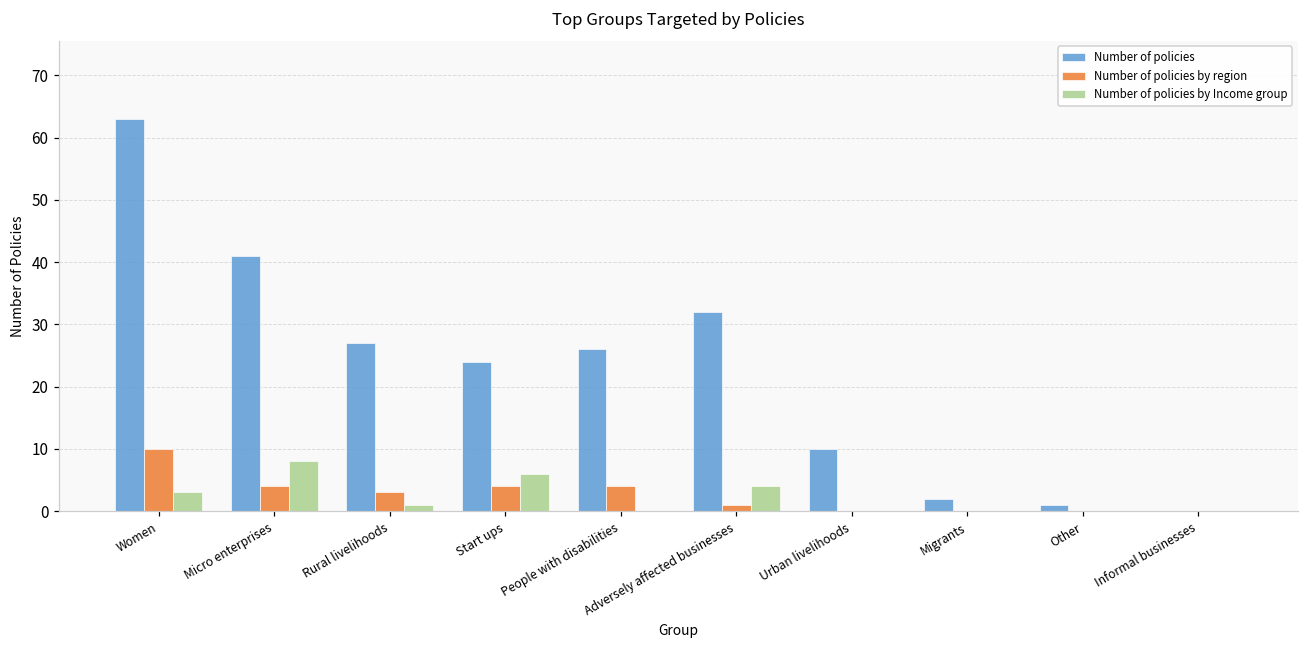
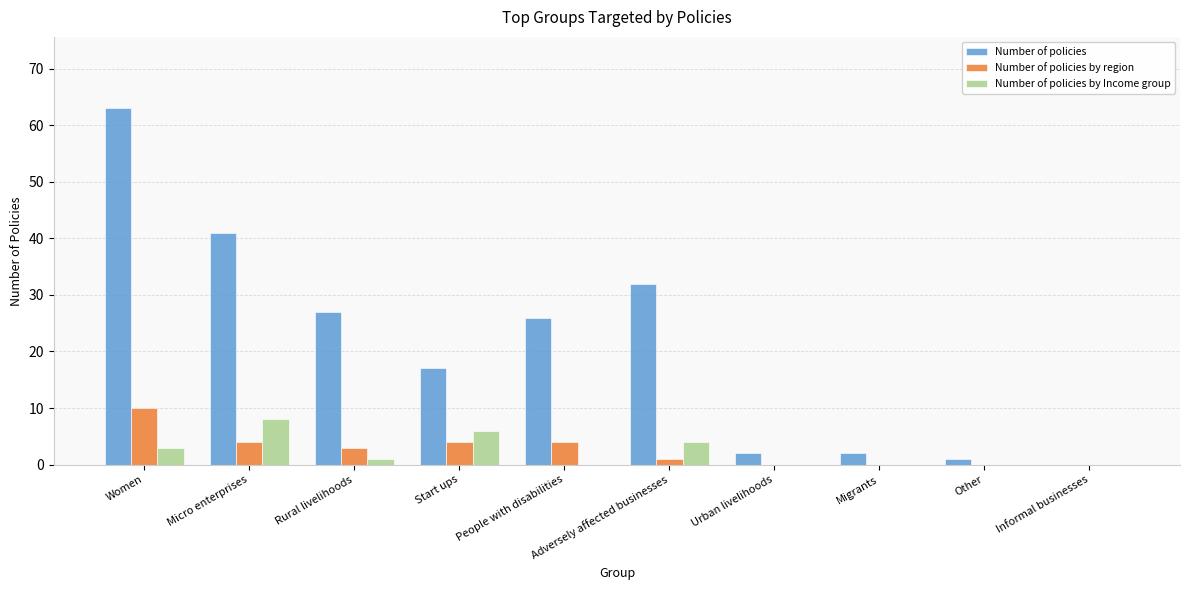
Number of policies, Start ups: 24 -> 17
Number of policies, Urban livelihoods: 10 -> 2
